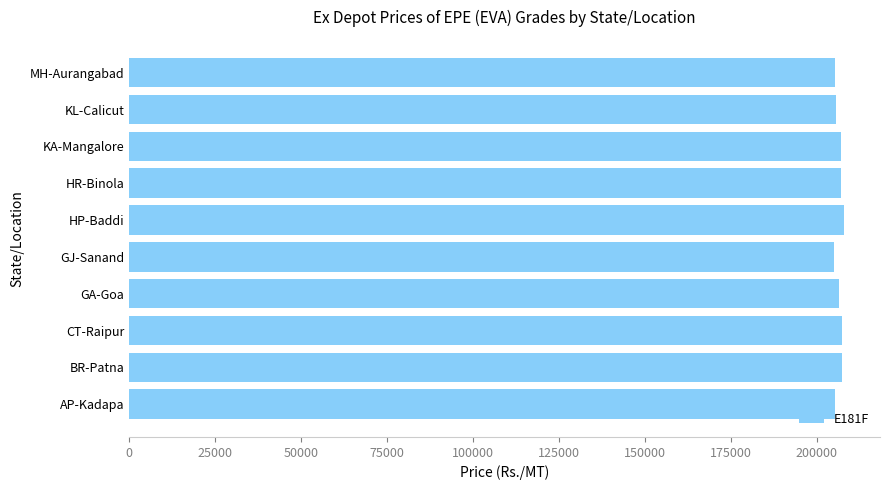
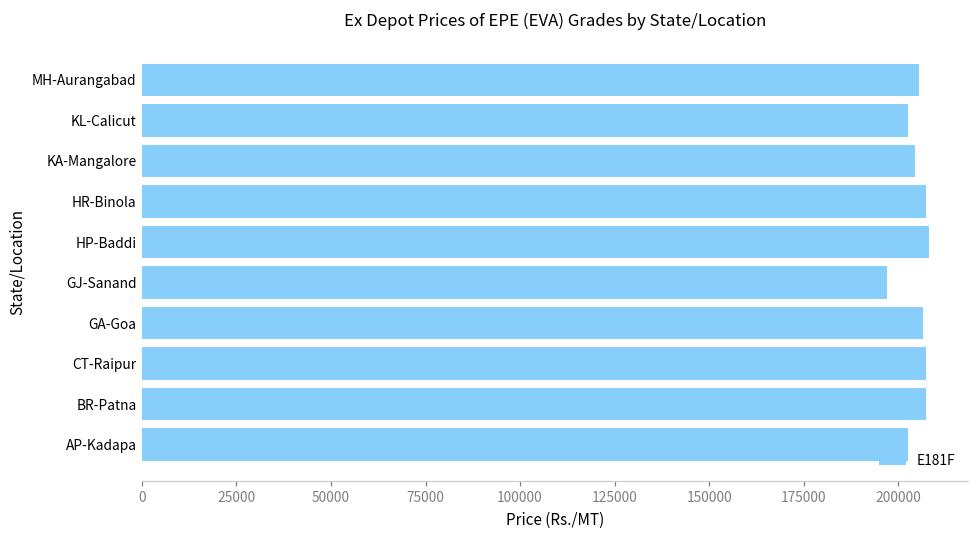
KL-Calicut: 206000 -> 202000
KA-Mangalore: 207000 -> 204000
GJ-Sanand: 205000 -> 197000
AP-Kadapa: 205000 -> 203000
